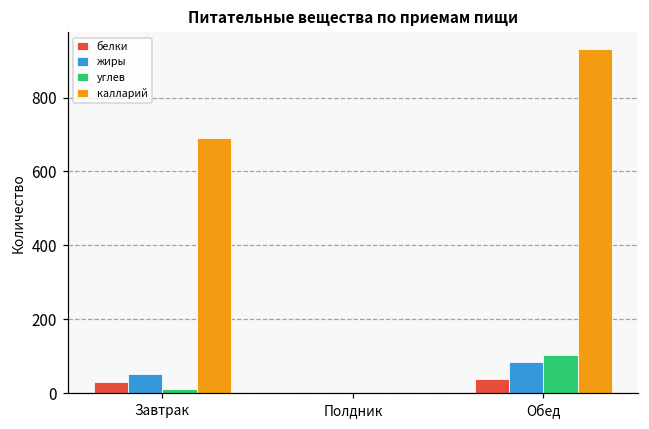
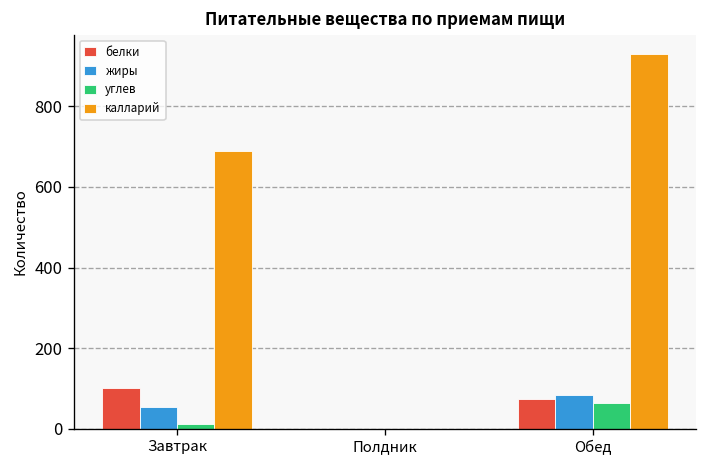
белки, Завтрак: 30 -> 100
белки, Обед: 40 -> 70
углев, Обед: 100 -> 70
